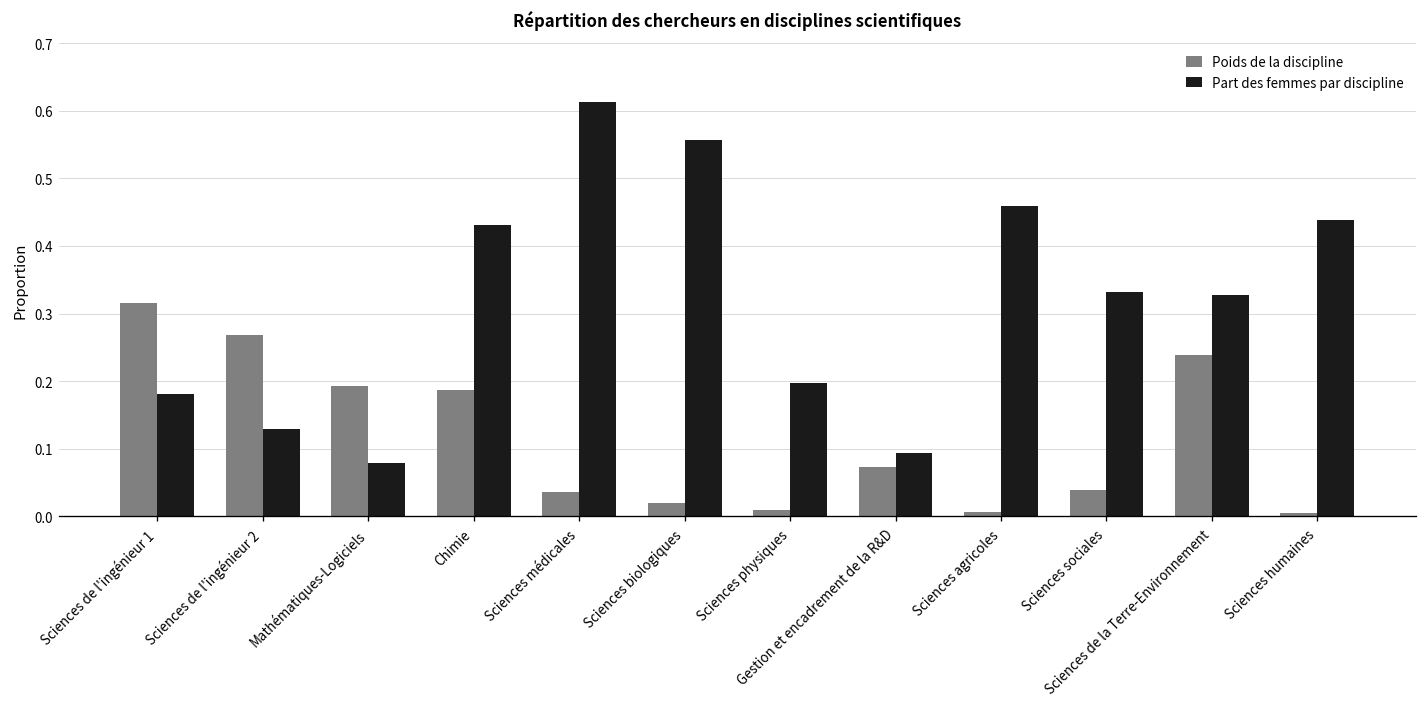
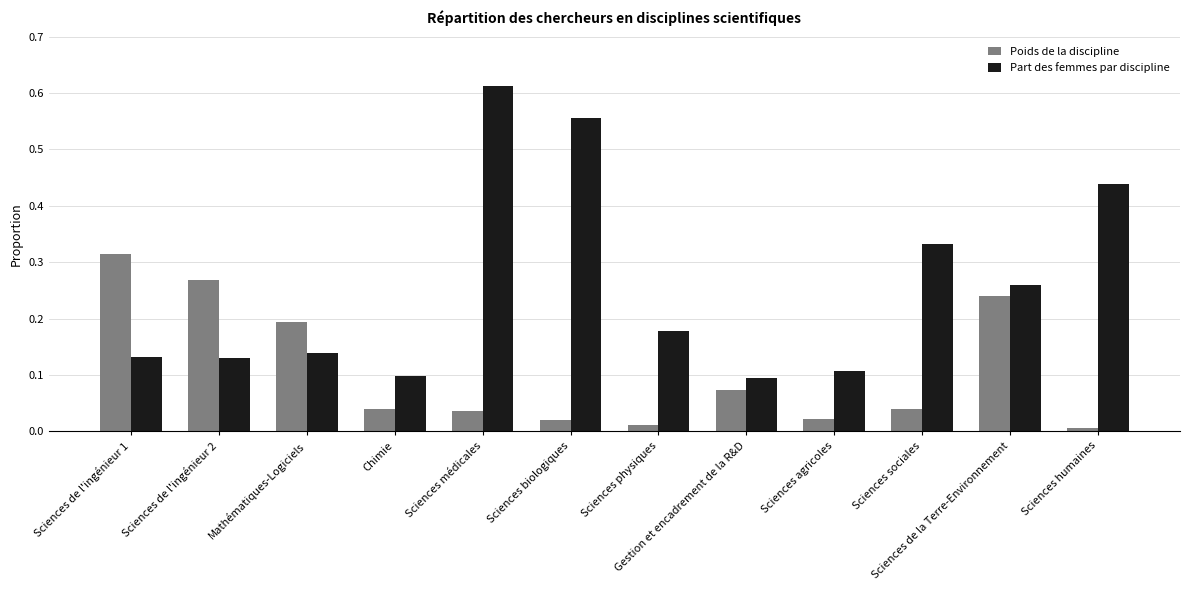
Part des femmes par discipline, Sciences de l'ingénieur 1: 0.18 -> 0.13
Part des femmes par discipline, Mathématiques-Logiciels: 0.08 -> 0.14
Poids de la discipline, Chimie: 0.19 -> 0.04
Part des femmes par discipline, Chimie: 0.43 -> 0.10
Part des femmes par discipline, Sciences physiques: 0.20 -> 0.18
Poids de la discipline, Sciences agricoles: 0.01 -> 0.02
Part des femmes par discipline, Sciences agricoles: 0.46 -> 0.11
Part des femmes par discipline, Sciences de la Terre-Environnement: 0.33 -> 0.26
